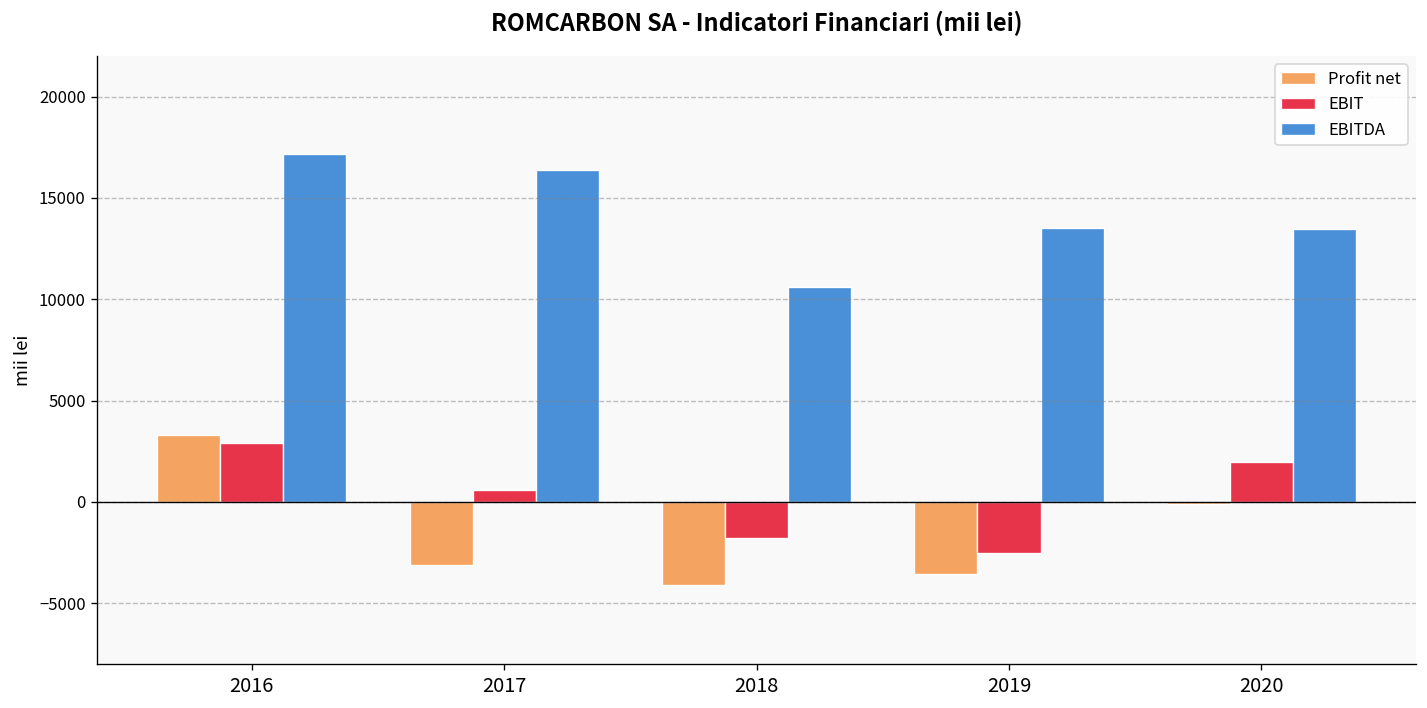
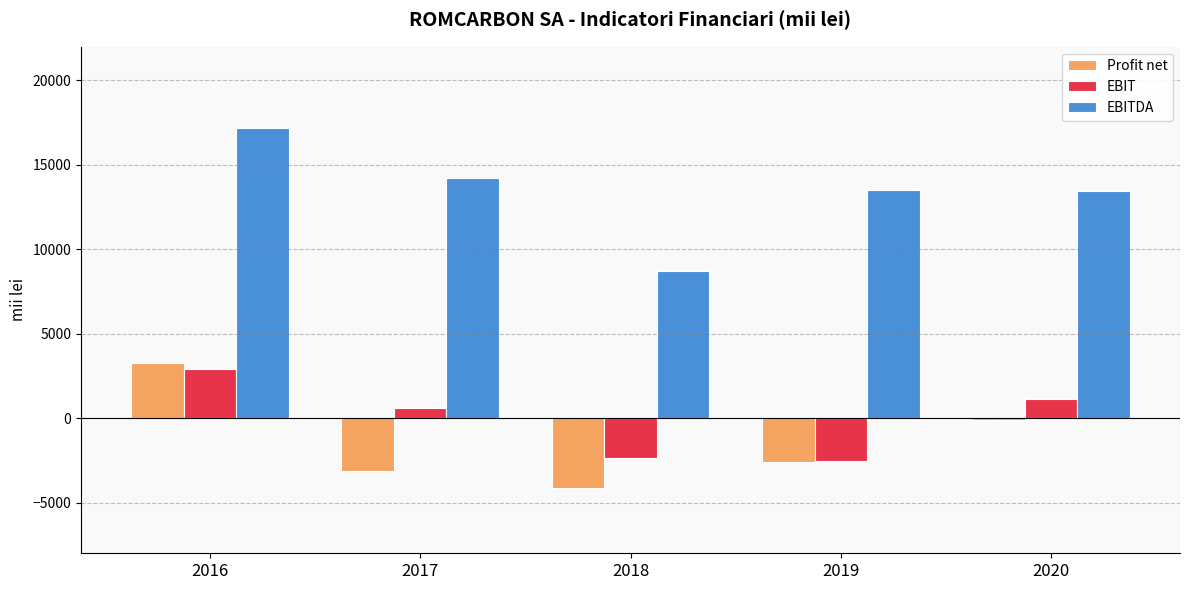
EBITDA, 2017: 16400 -> 14200
EBIT, 2018: -1800 -> -2300
EBITDA, 2018: 10600 -> 8700
Profit net, 2019: -3600 -> -2600
EBIT, 2020: 2000 -> 1200
